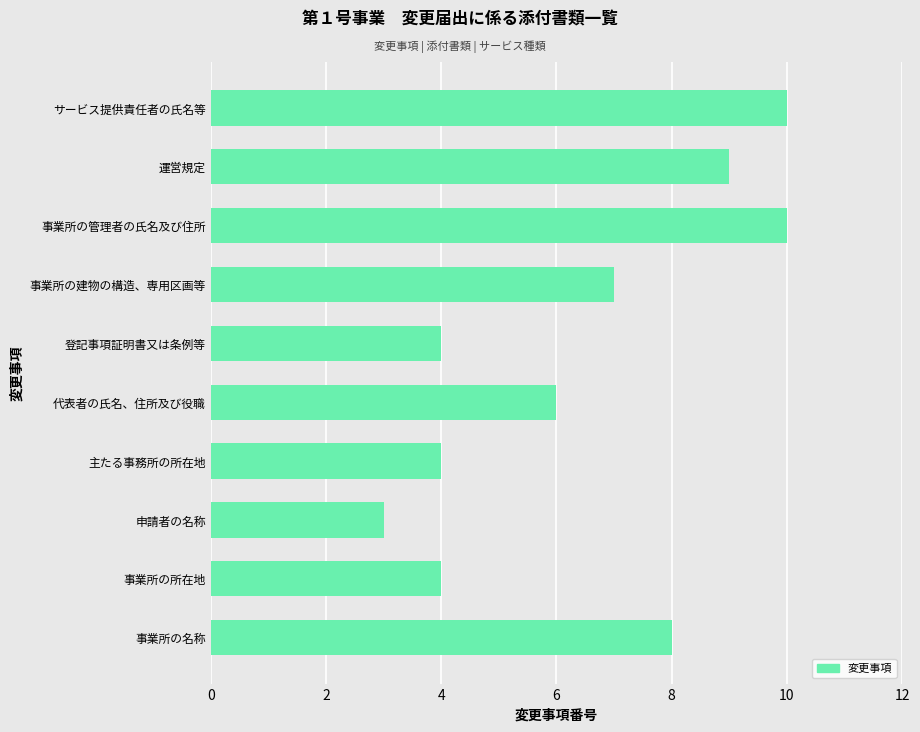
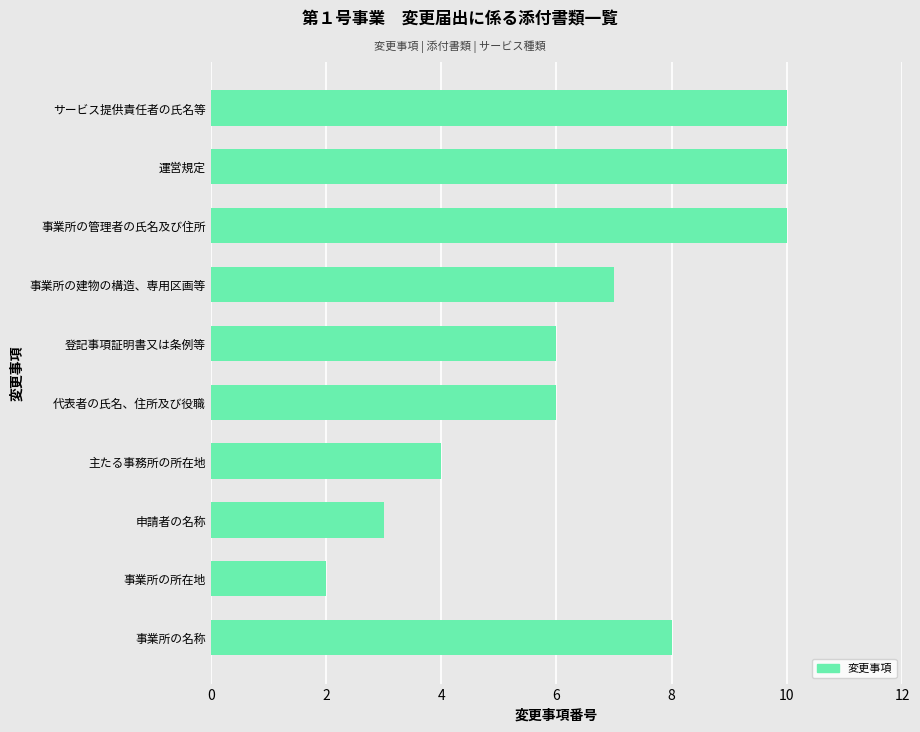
運営規定: 9 -> 10
登記事項証明書又は条例等: 4 -> 6
事業所の所在地: 4 -> 2
